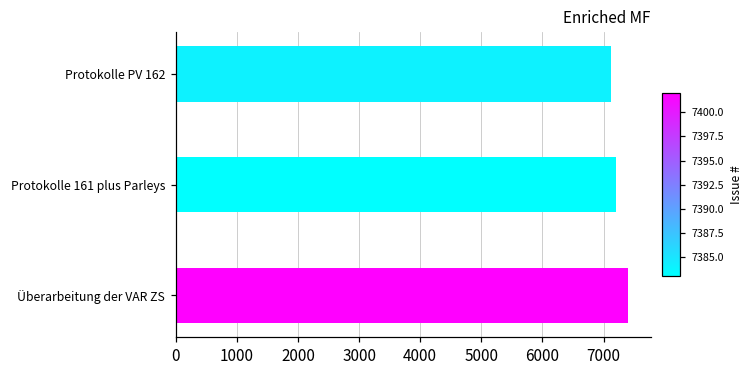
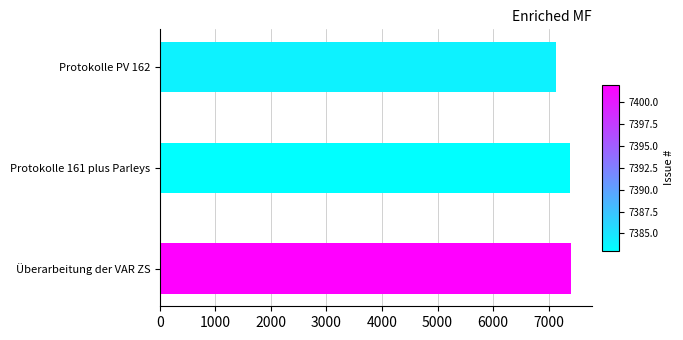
Protokolle 161 plus Parleys: 7200 -> 7400
